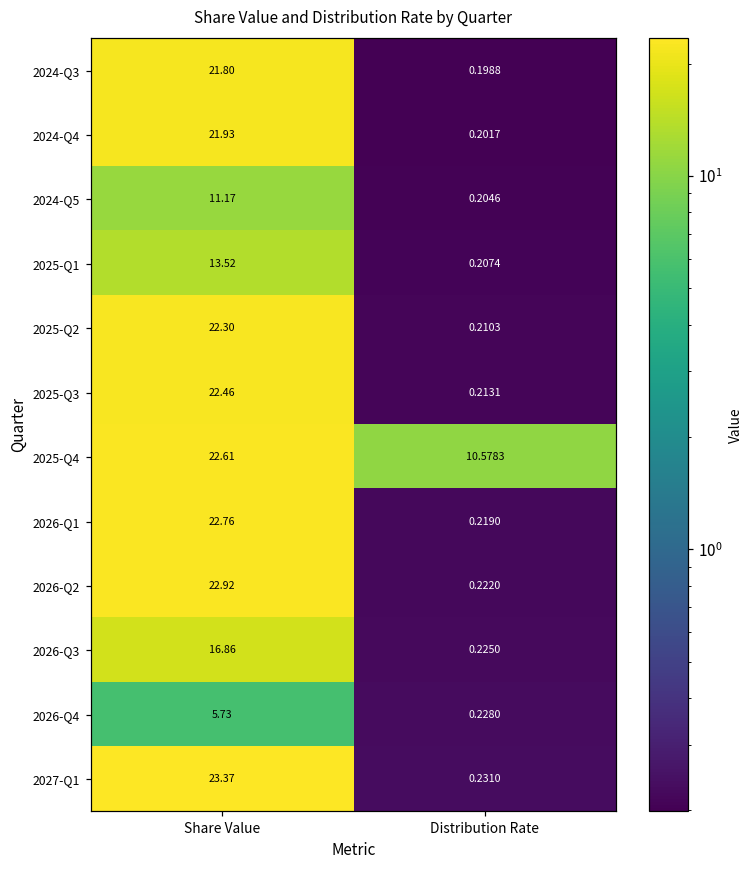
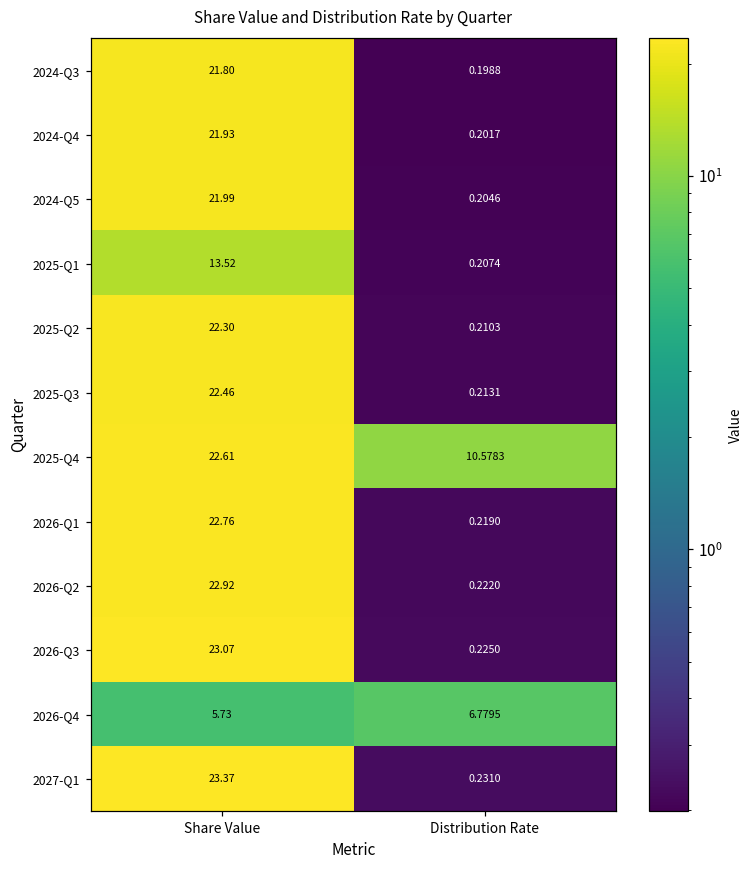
2024-Q5, Share Value: 11.17 -> 21.99
2026-Q3, Share Value: 16.86 -> 23.07
2026-Q4, Distribution Rate: 0.2280 -> 6.7795
